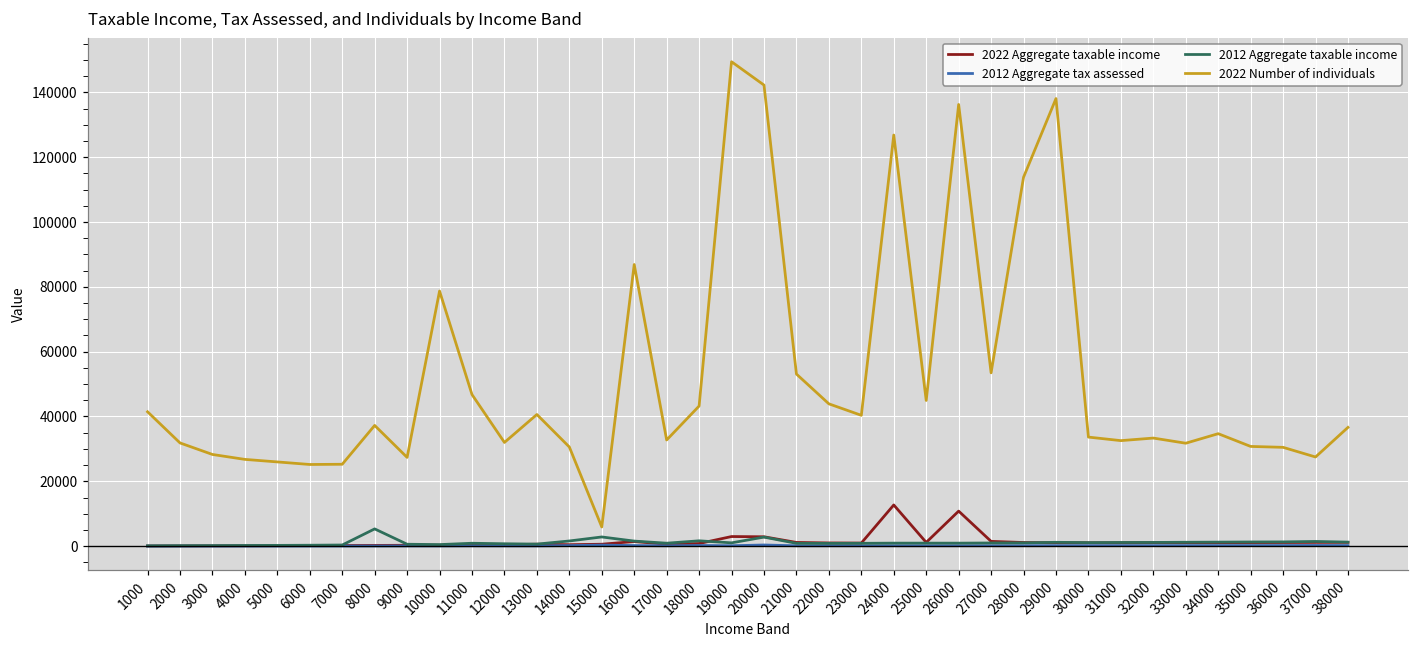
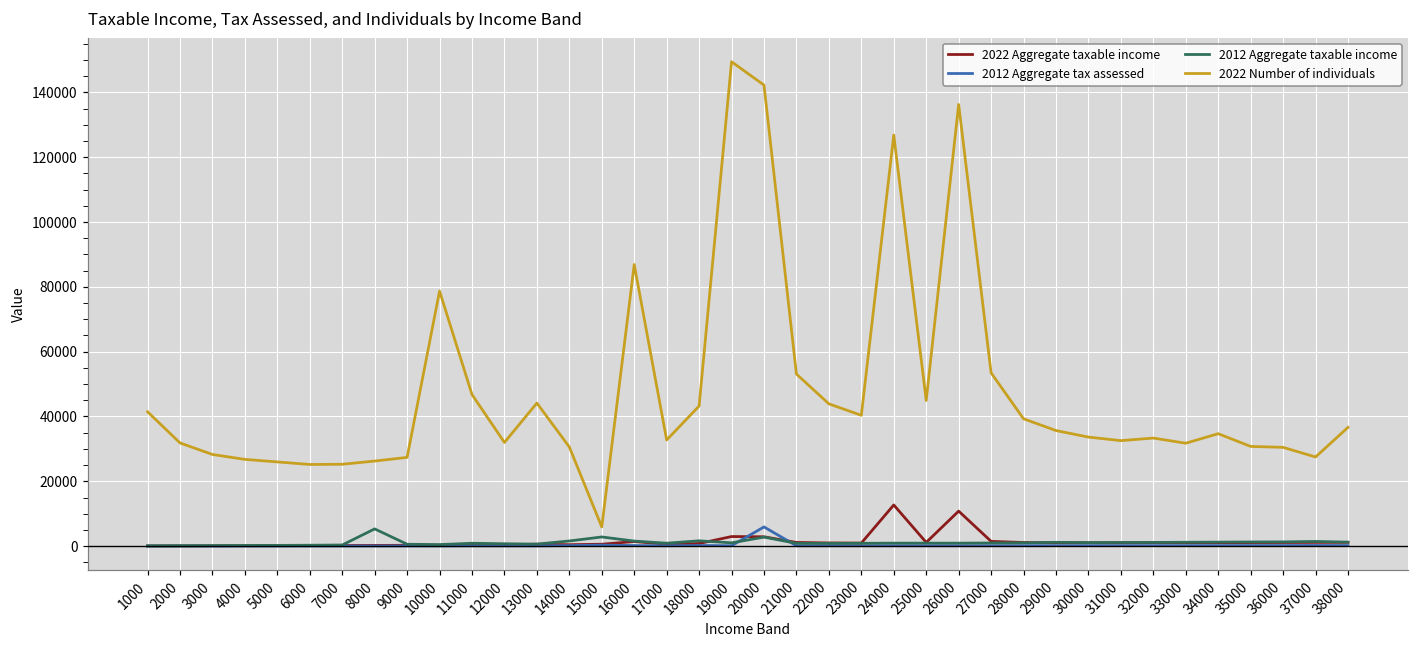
2022 Number of individuals, 8000: 37000 -> 26000
2022 Number of individuals, 13000: 41000 -> 44000
2012 Aggregate tax assessed, 20000: 0 -> 6000
2022 Number of individuals, 28000: 114000 -> 39000
2022 Number of individuals, 29000: 138000 -> 36000
